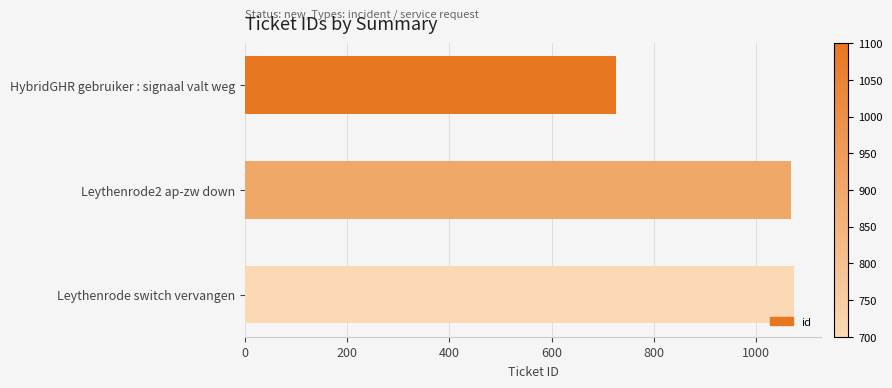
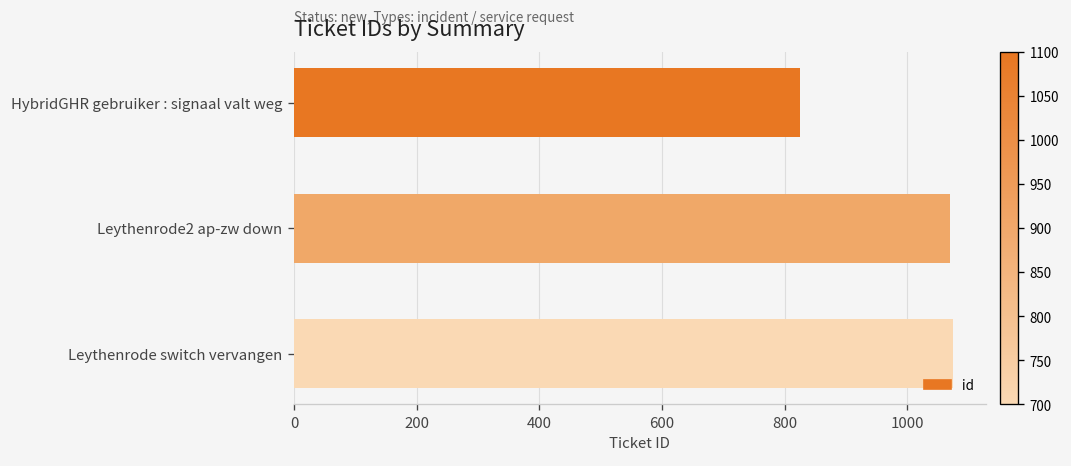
HybridGHR gebruiker : signaal valt weg: 730 -> 830
